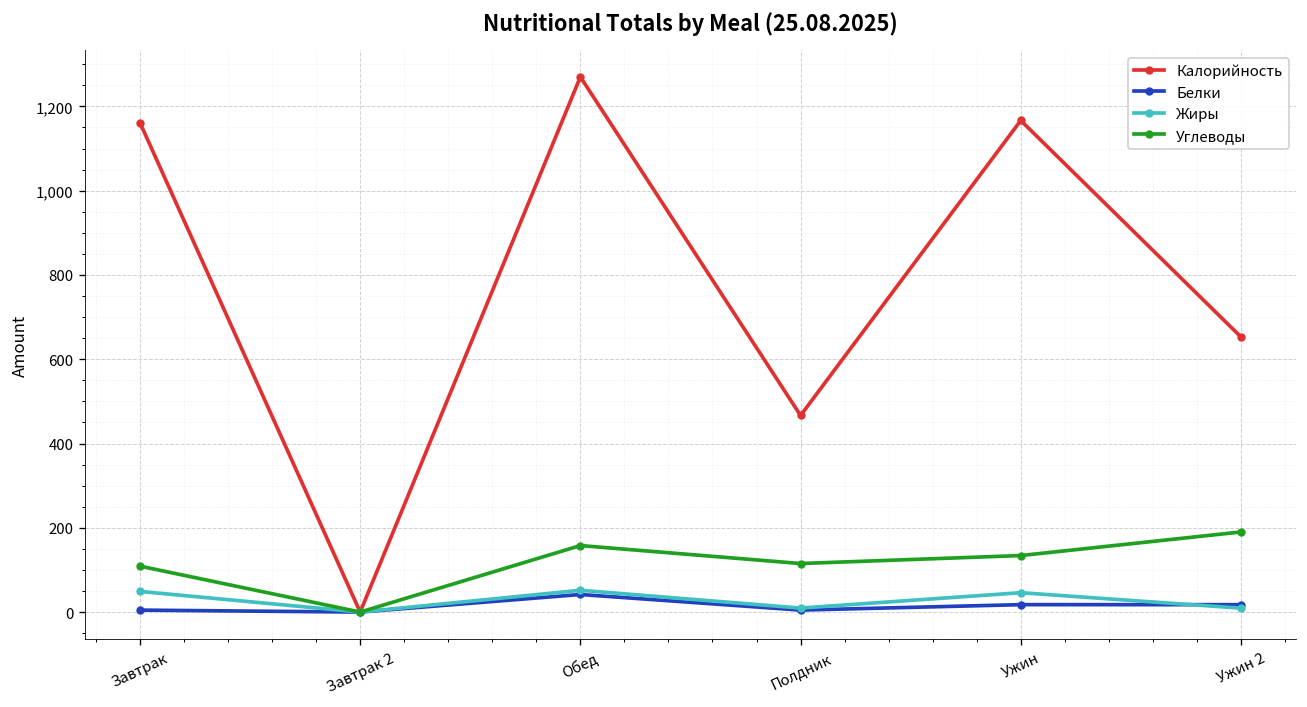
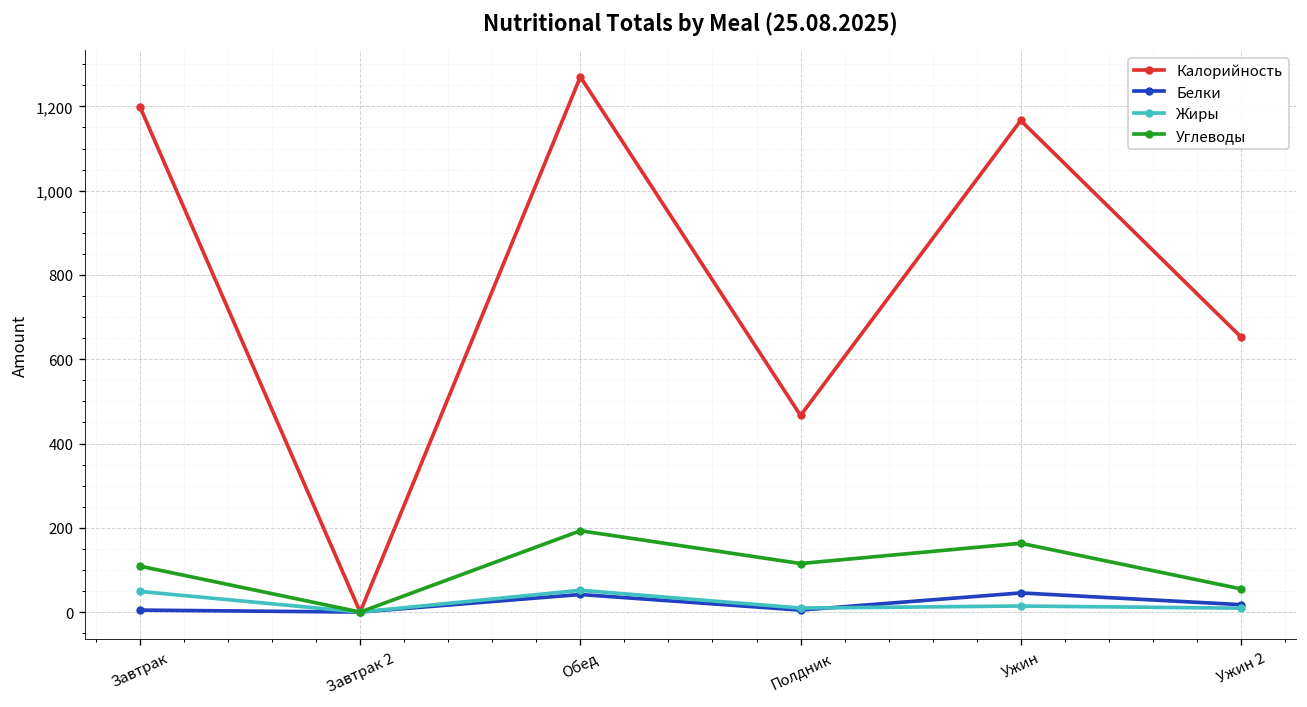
Калорийность, Завтрак: 1,160 -> 1,200
Углеводы, Обед: 160 -> 190
Белки, Ужин: 20 -> 50
Жиры, Ужин: 50 -> 10
Углеводы, Ужин: 130 -> 160
Углеводы, Ужин 2: 190 -> 60
